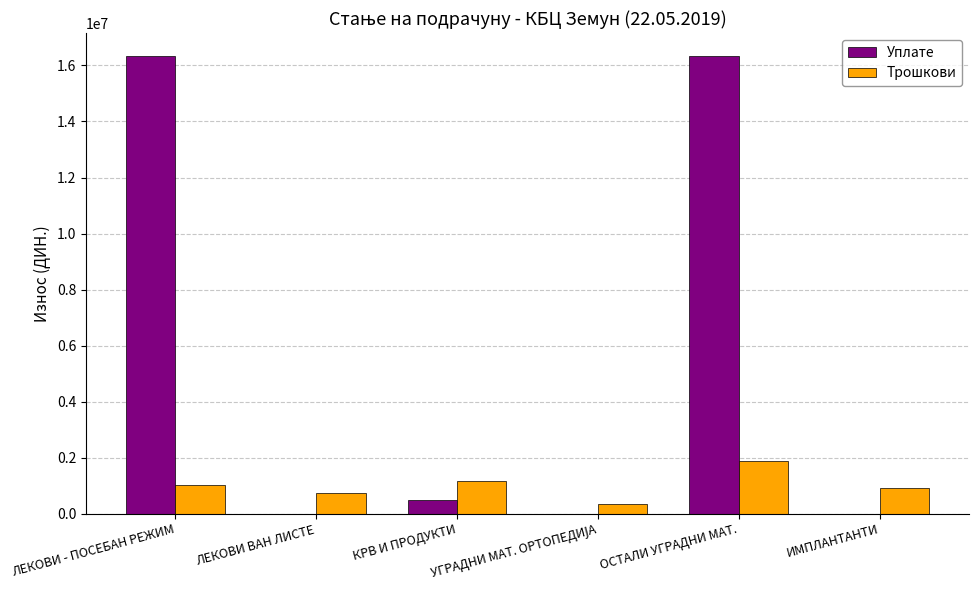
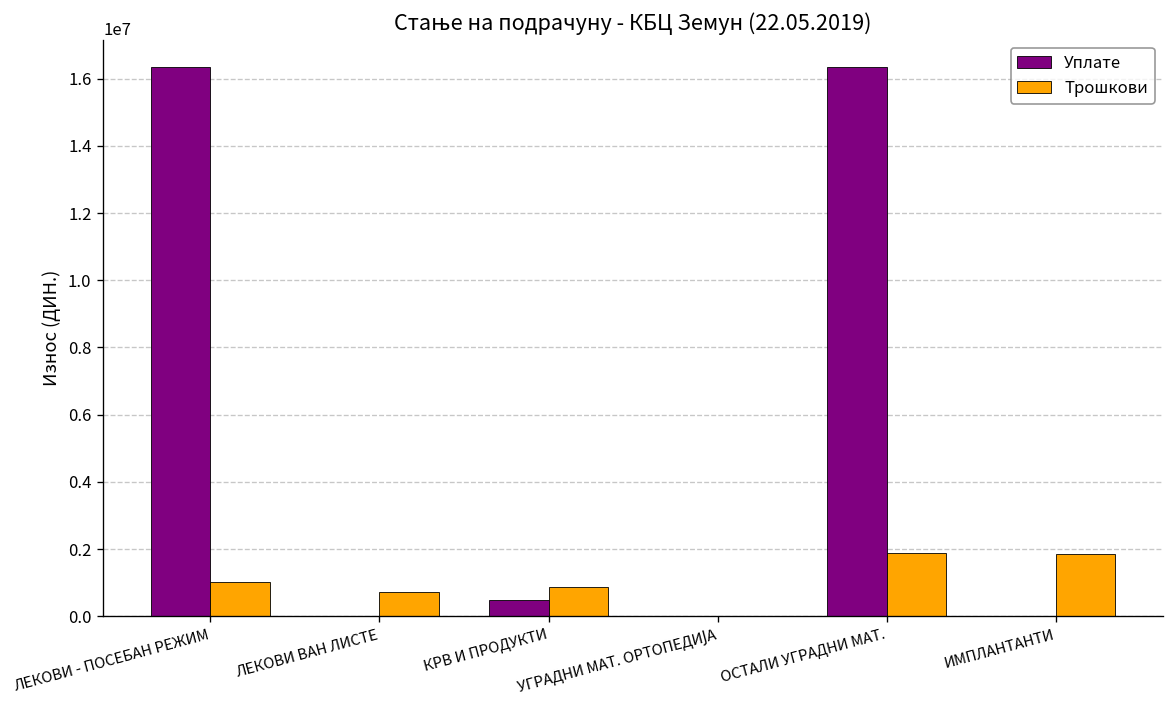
Трошкови, КРВ И ПРОДУКТИ: 1200000 -> 900000
Трошкови, УГРАДНИ МАТ. ОРТОПЕДИЈА: 400000 -> 0
Трошкови, ИМПЛАНТАНТИ: 900000 -> 1900000
